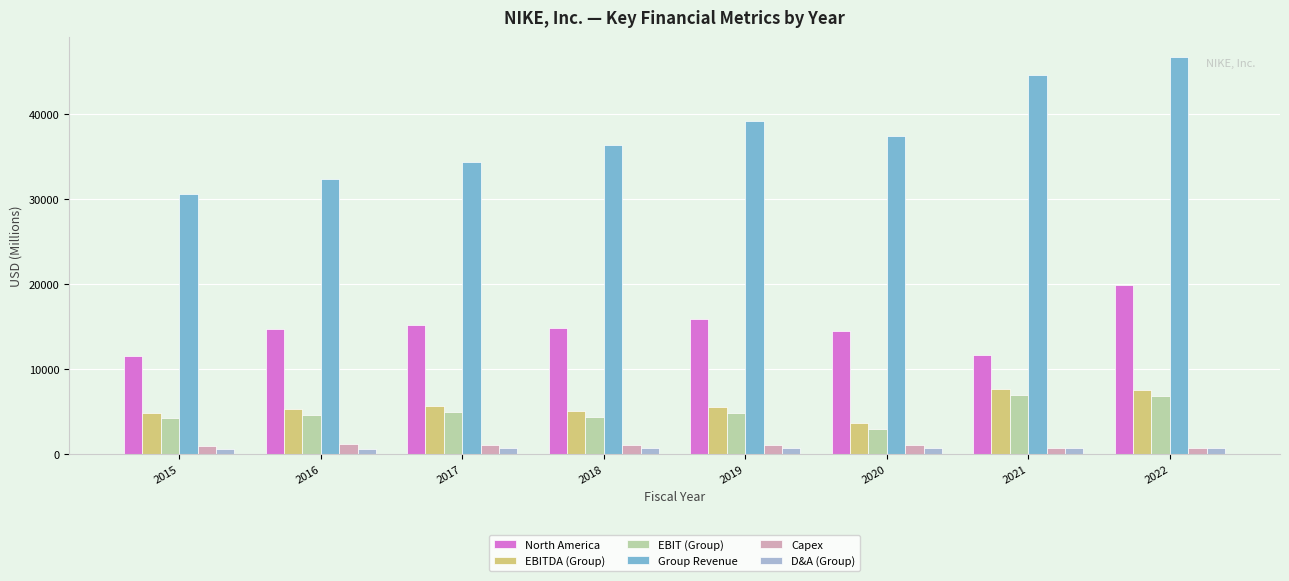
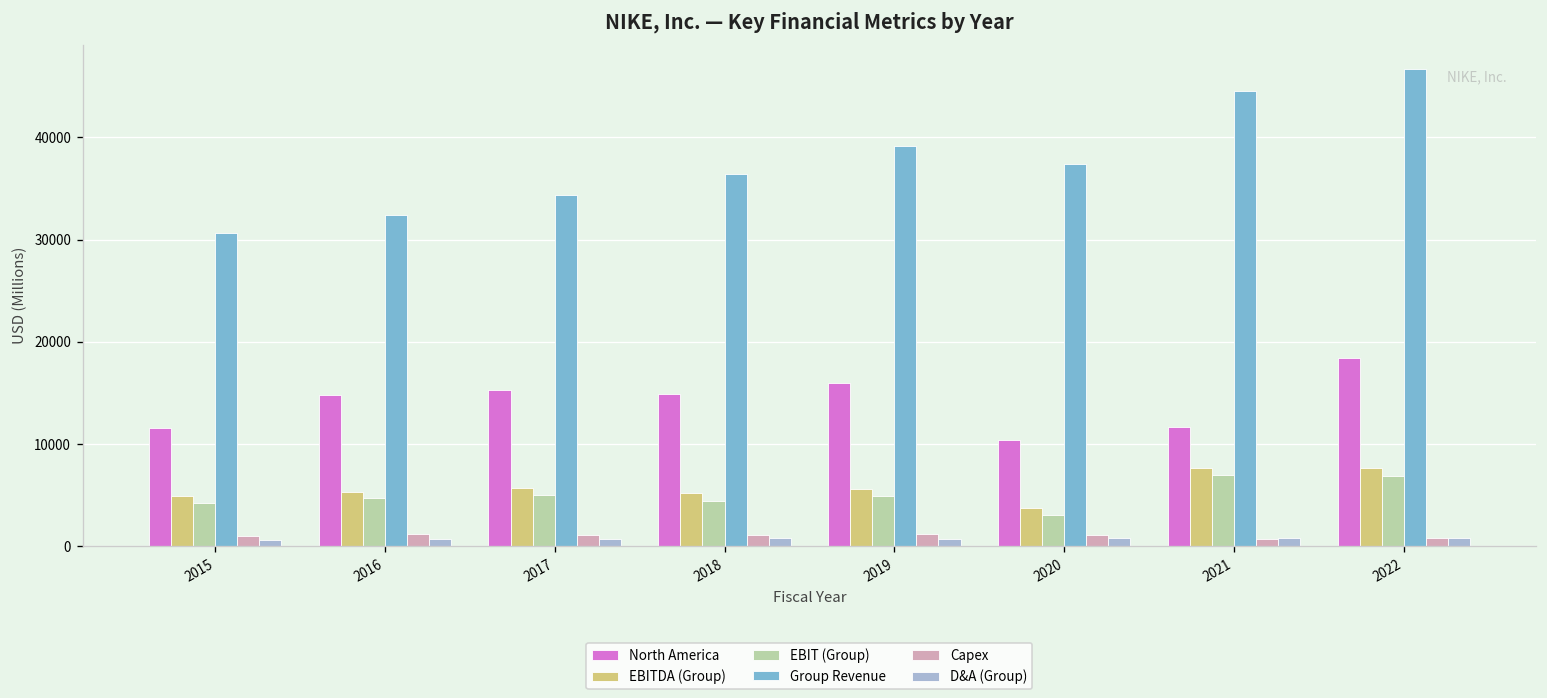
North America, 2020: 14000 -> 10000
North America, 2022: 20000 -> 18000
